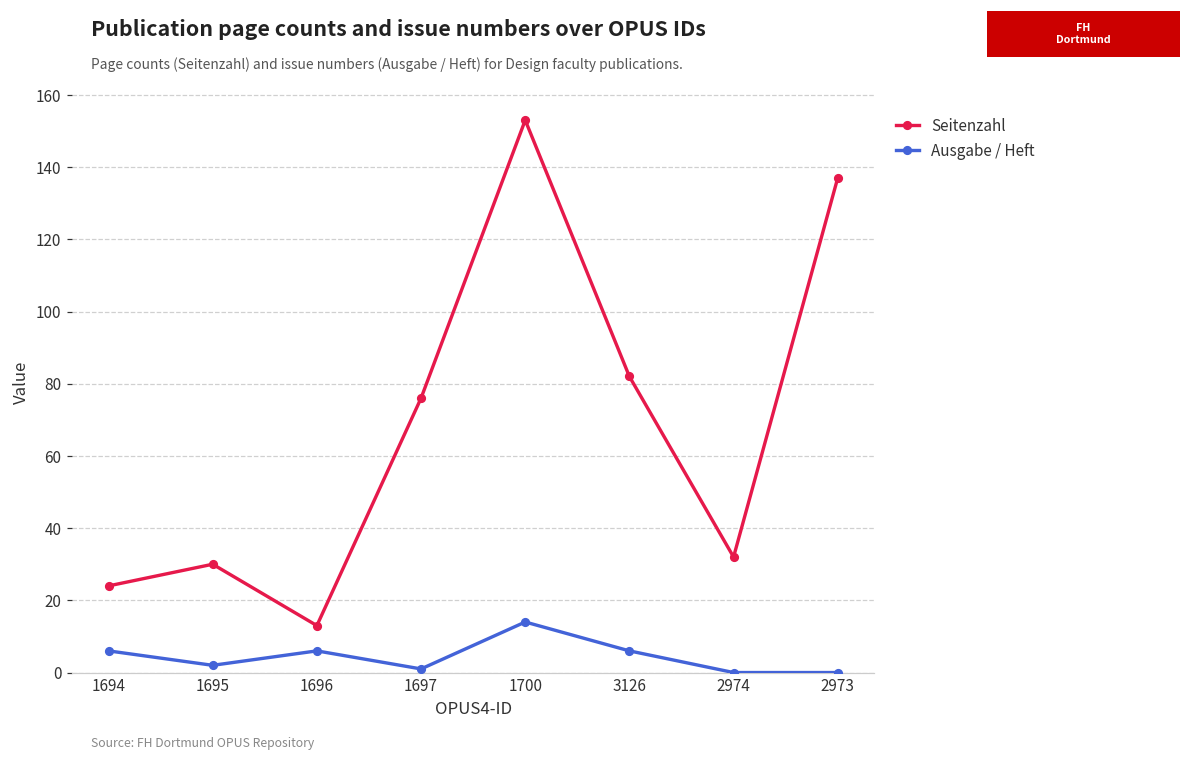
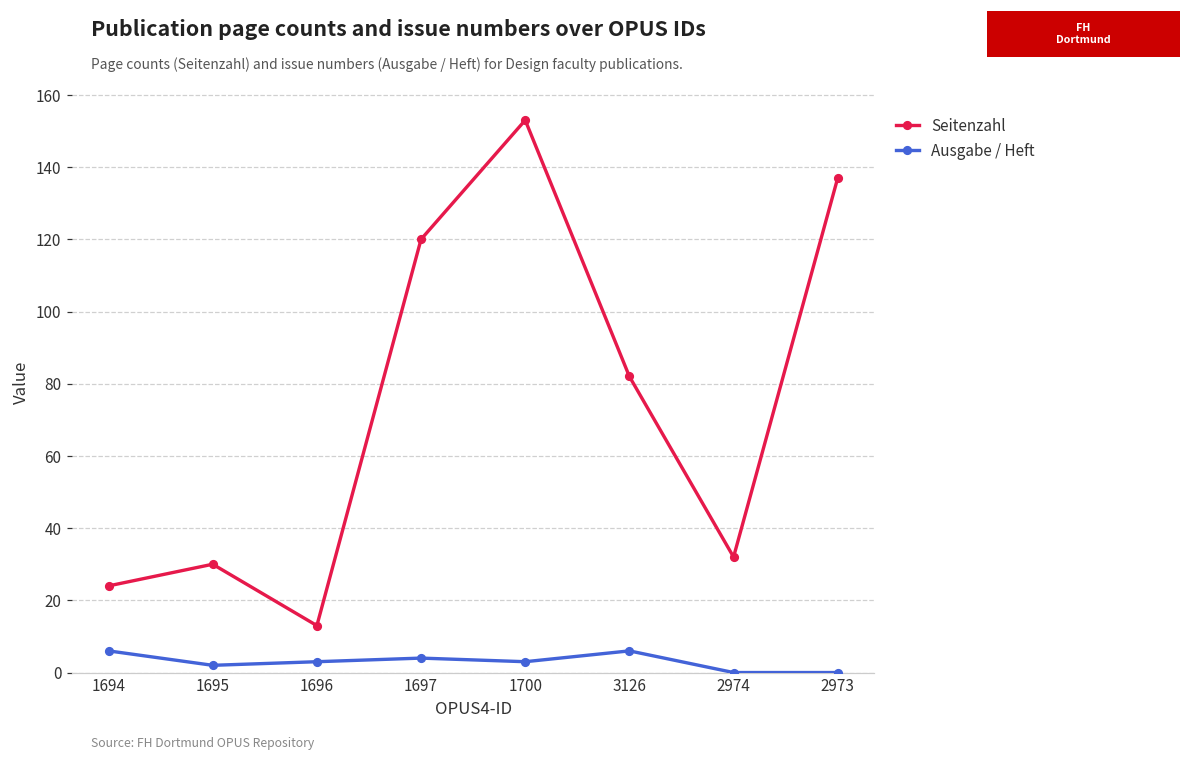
Ausgabe / Heft, 1696: 6 -> 3
Seitenzahl, 1697: 76 -> 120
Ausgabe / Heft, 1697: 1 -> 4
Ausgabe / Heft, 1700: 14 -> 3
